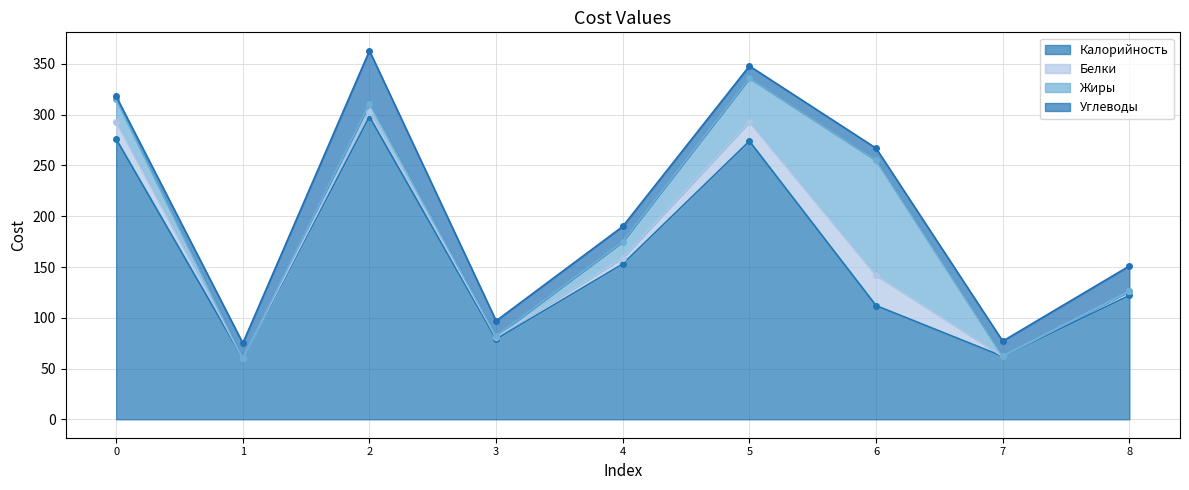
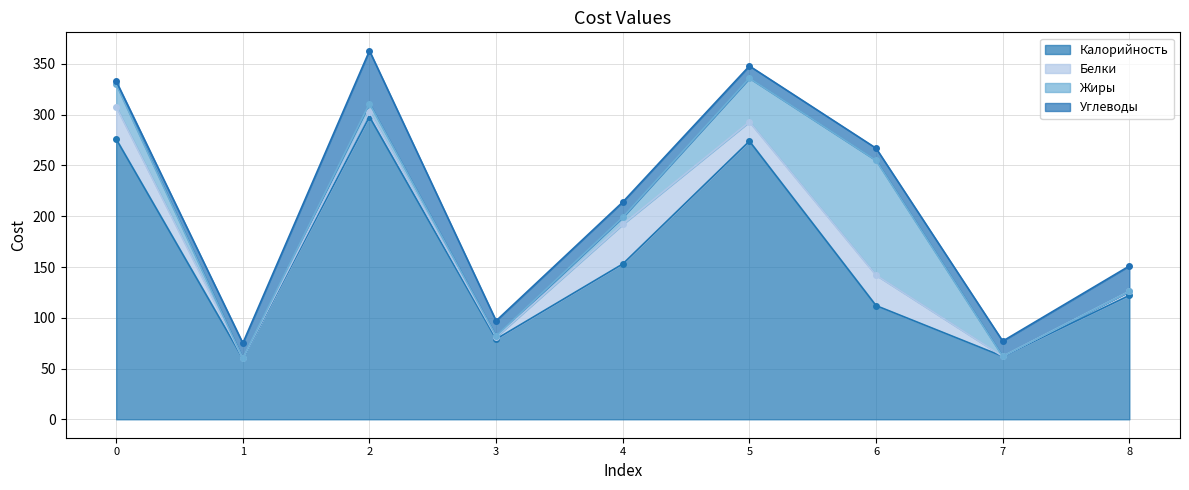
Белки, 0: 17 -> 32
Белки, 4: 6 -> 39
Жиры, 4: 16 -> 7
